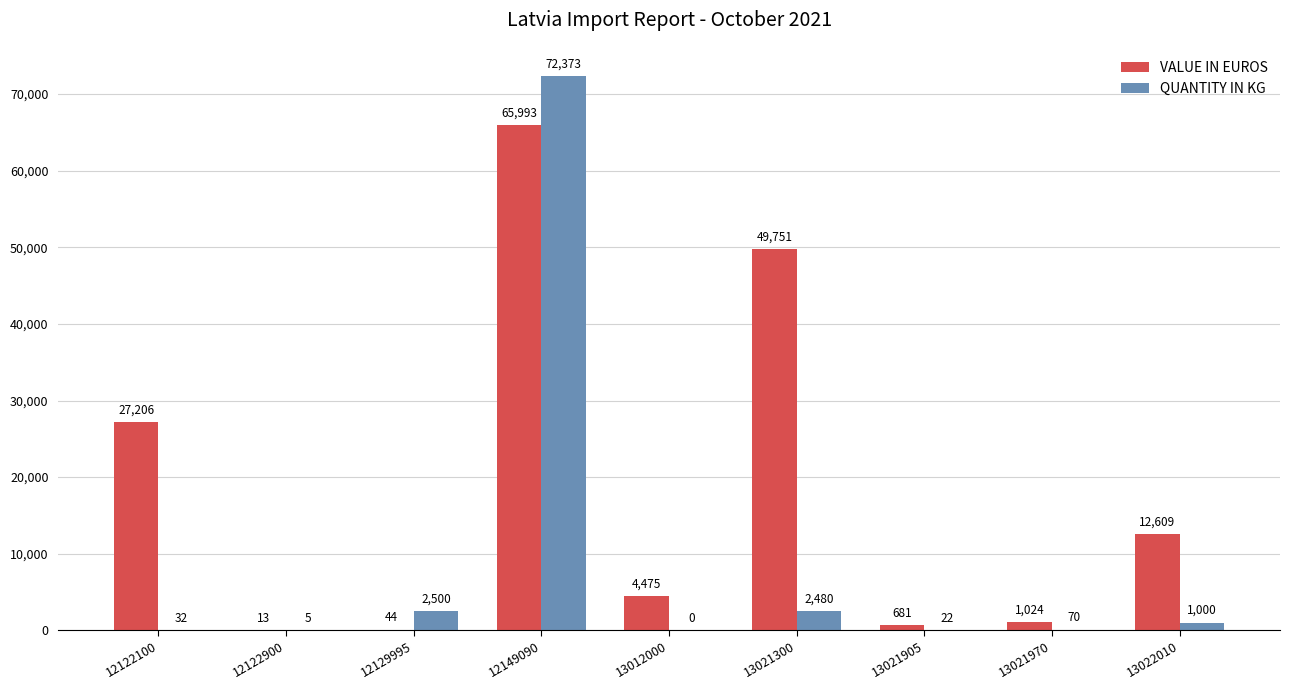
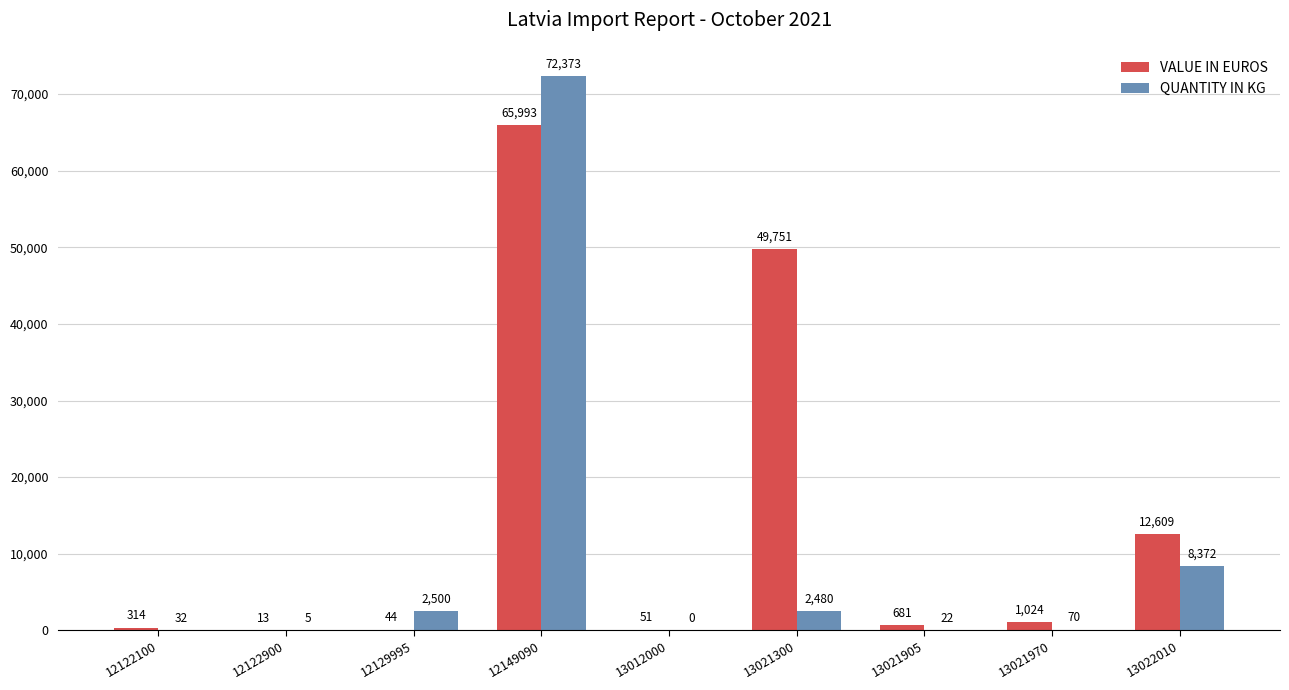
VALUE IN EUROS, 12122100: 27,206 -> 314
VALUE IN EUROS, 13012000: 4,475 -> 51
QUANTITY IN KG, 13022010: 1,000 -> 8,372
